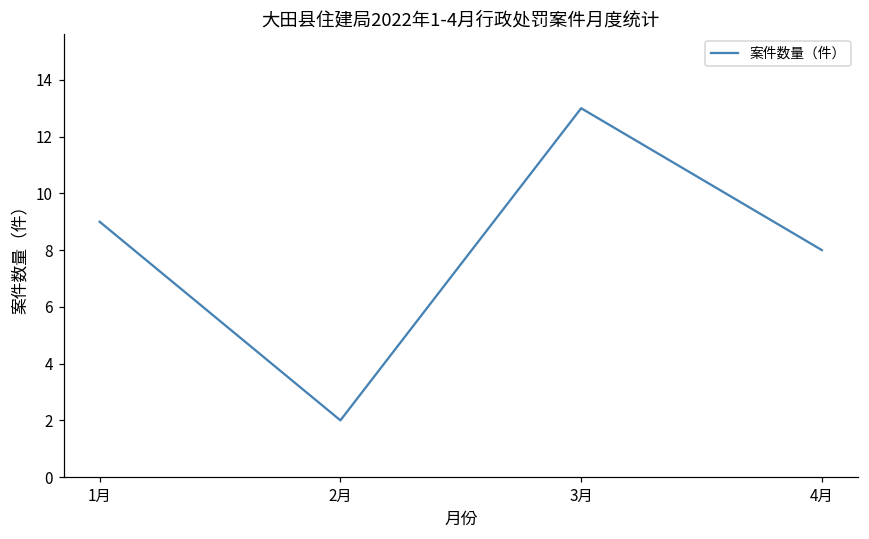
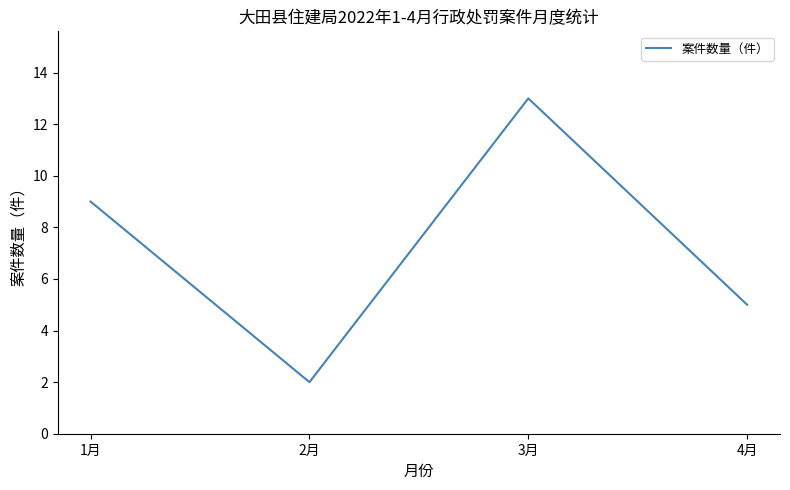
4月: 8 -> 5
